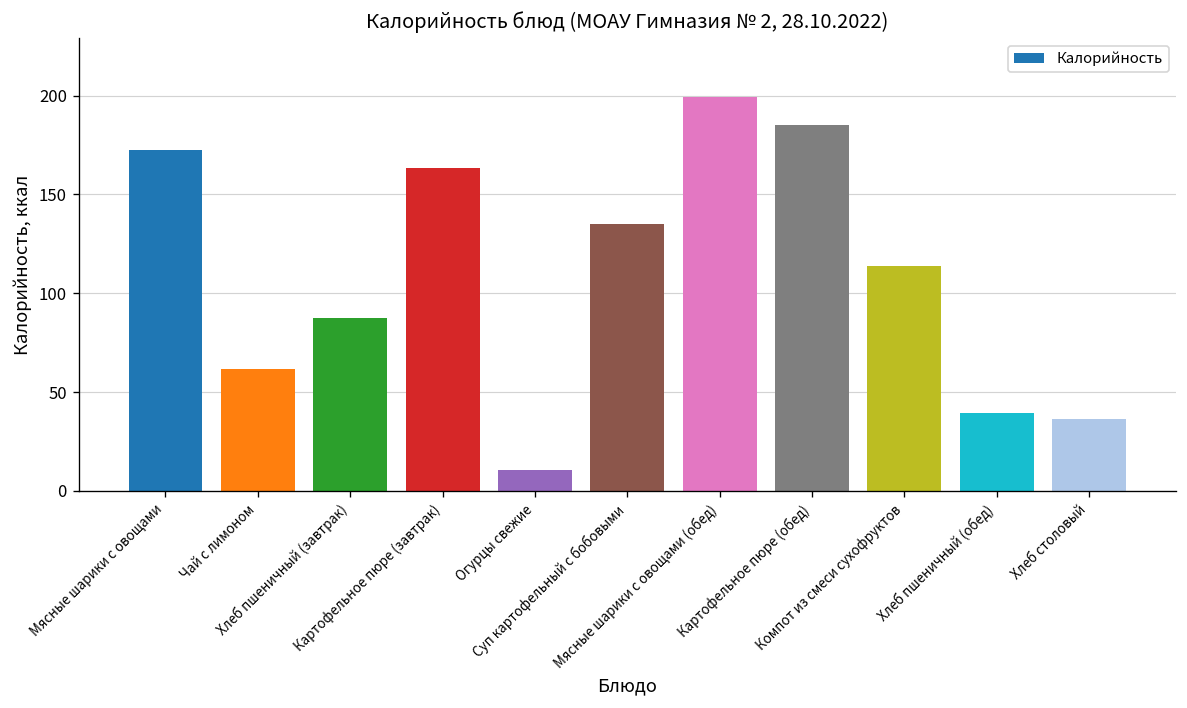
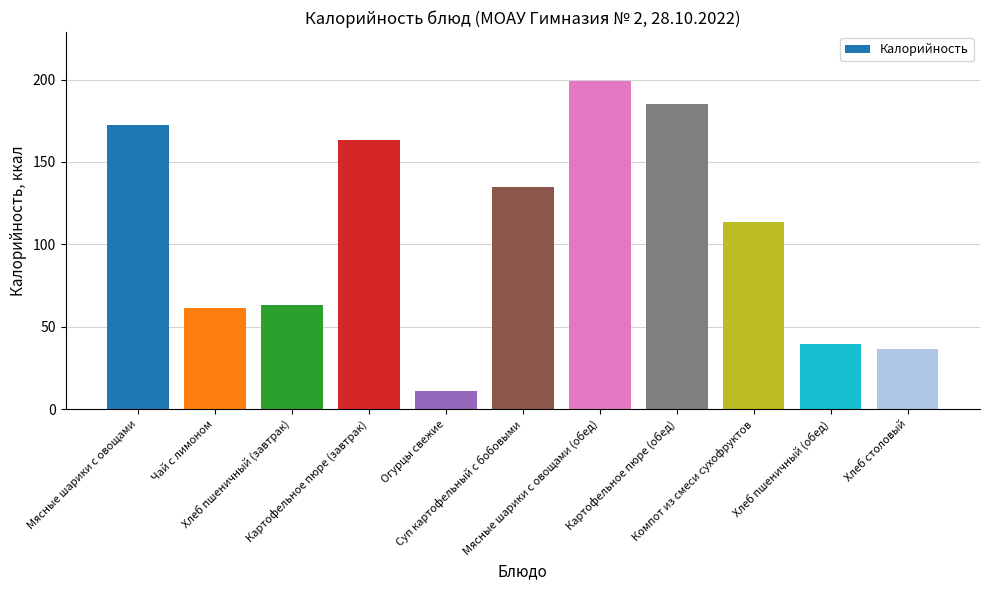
Хлеб пшеничный (завтрак): 88 -> 63
